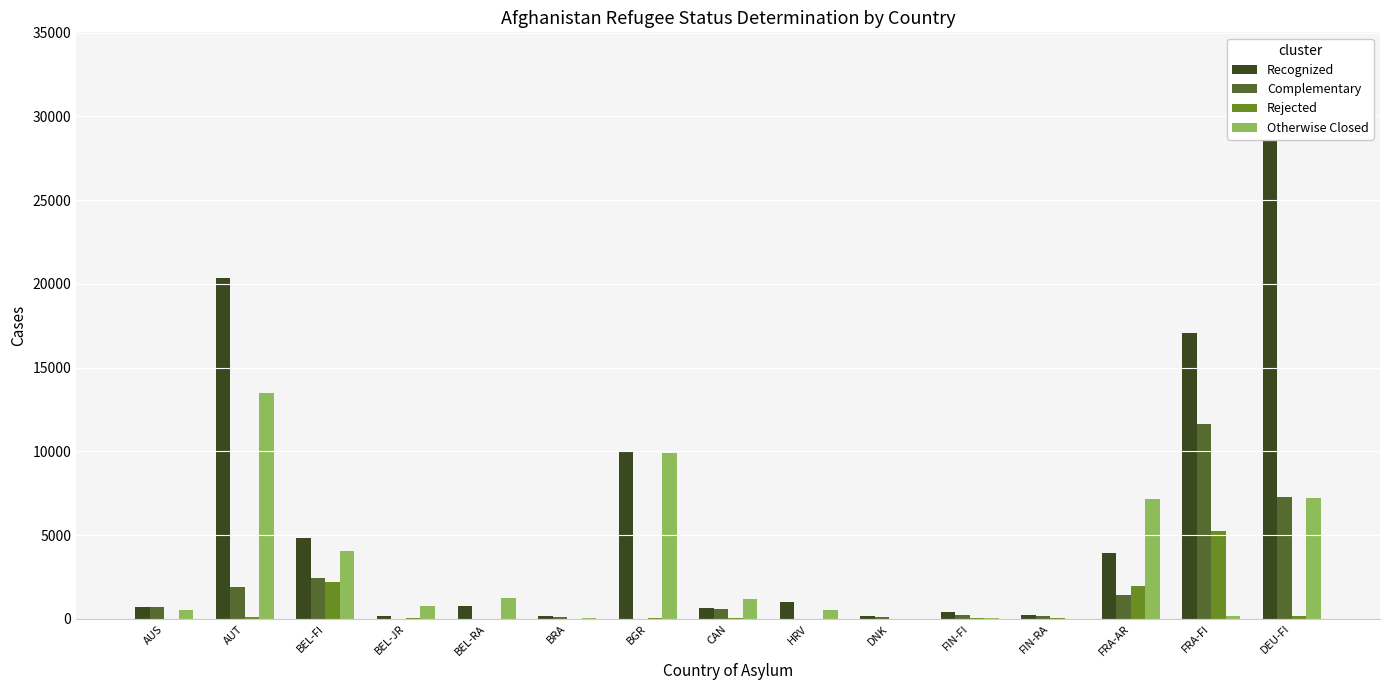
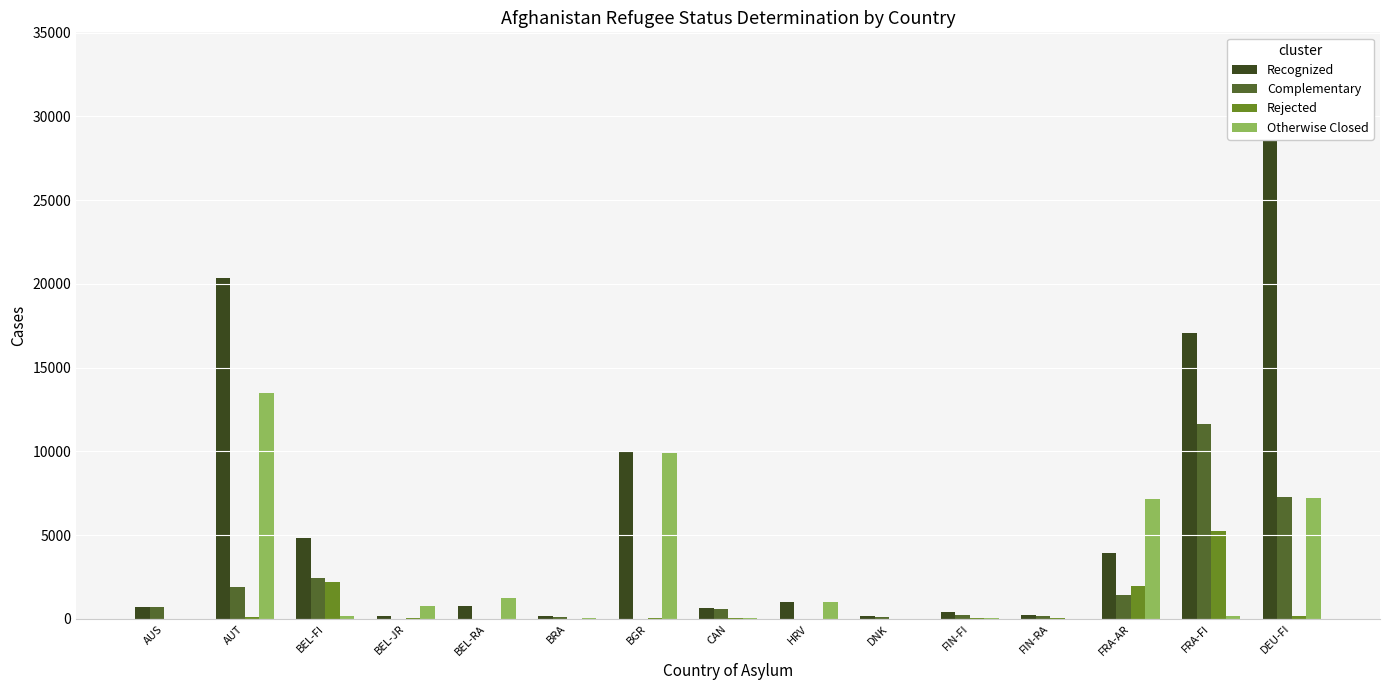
Otherwise Closed, AUS: 500 -> 0
Otherwise Closed, BEL-FI: 4000 -> 200
Otherwise Closed, CAN: 1200 -> 0
Otherwise Closed, HRV: 500 -> 1000
